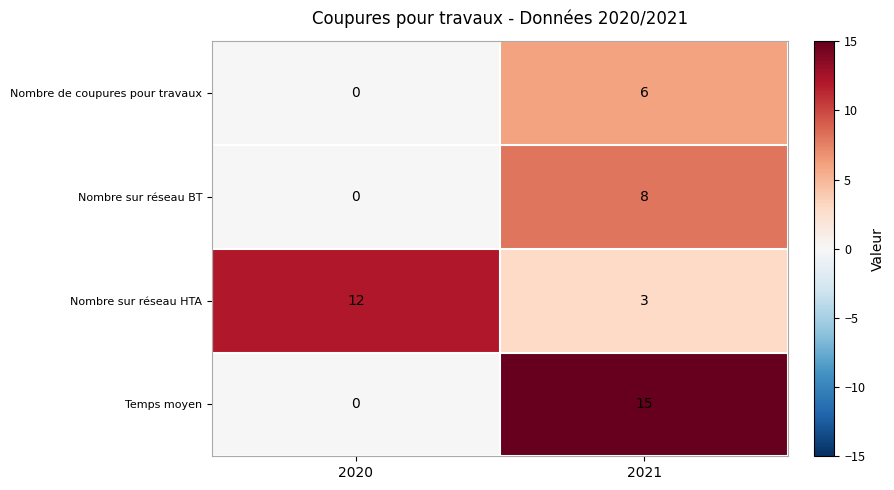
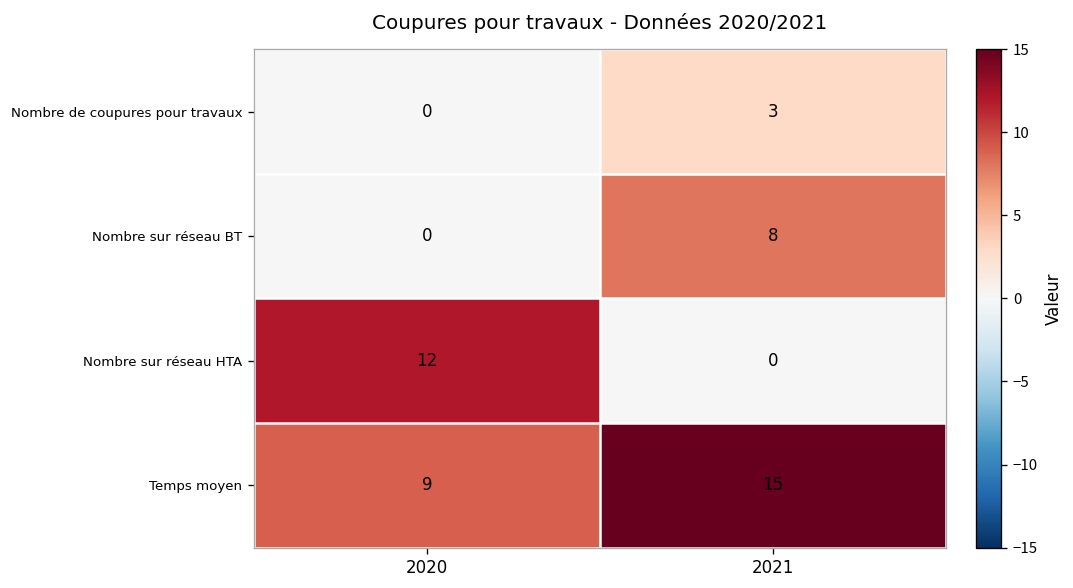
Nombre de coupures pour travaux, 2021: 6 -> 3
Nombre sur réseau HTA, 2021: 3 -> 0
Temps moyen, 2020: 0 -> 9
